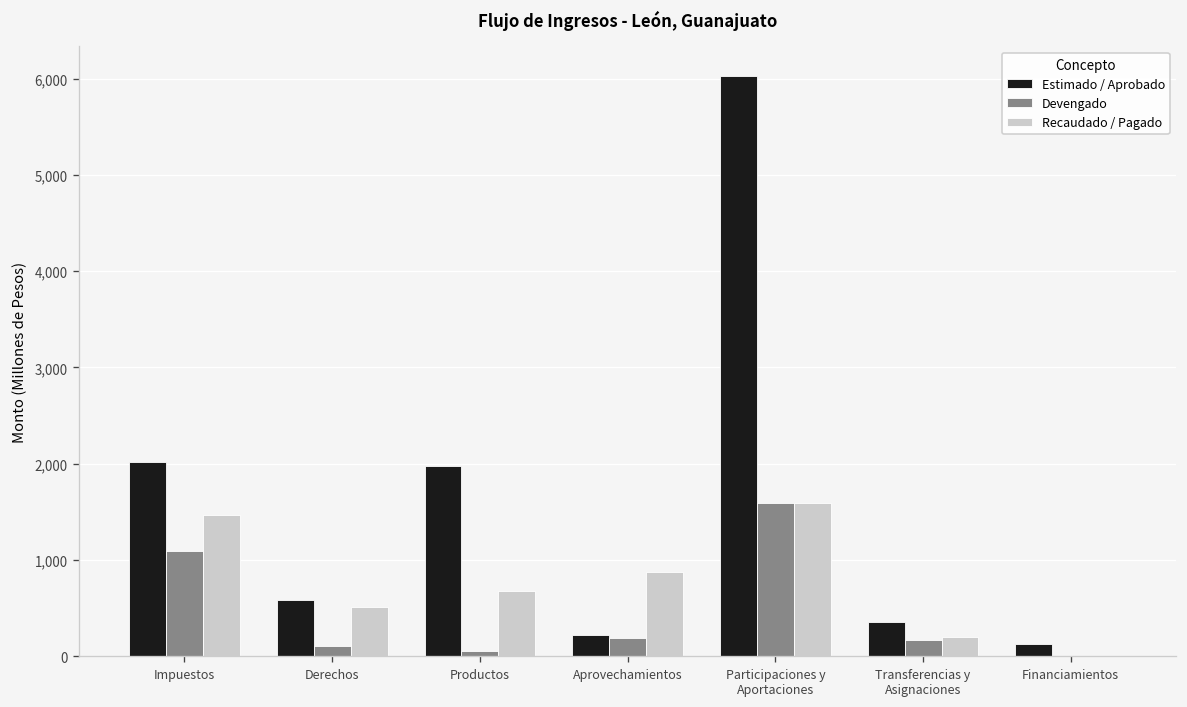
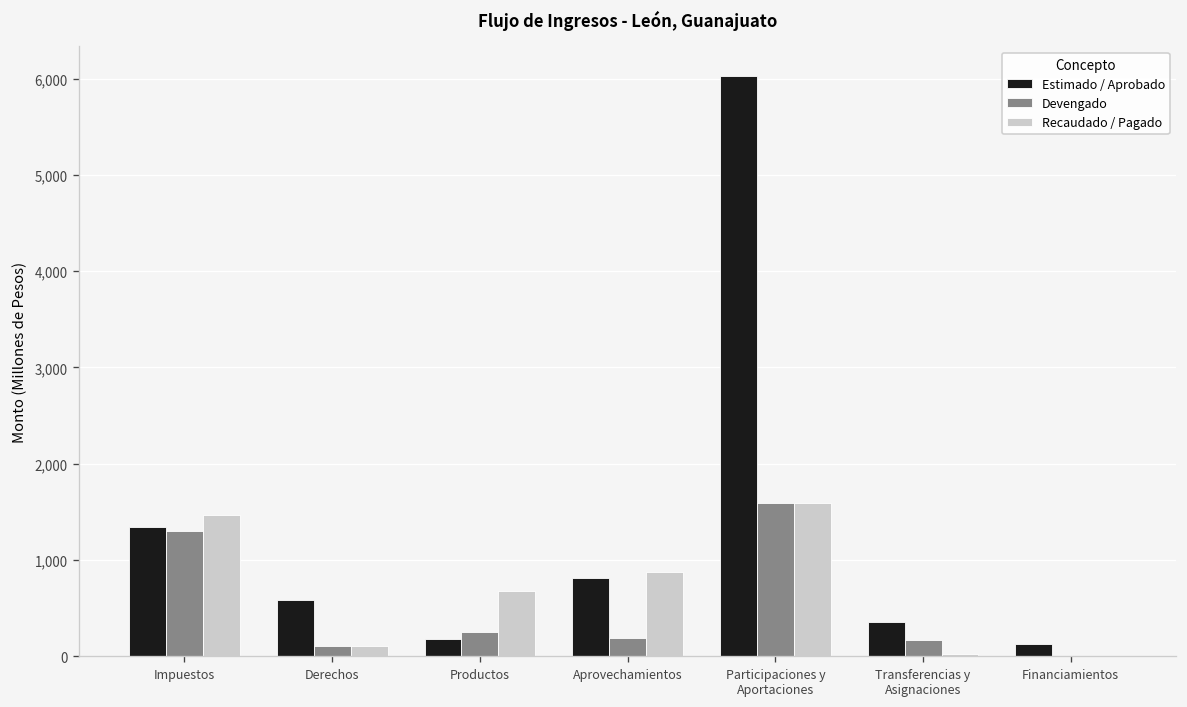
Estimado / Aprobado, Impuestos: 2,000 -> 1,300
Devengado, Impuestos: 1,100 -> 1,300
Recaudado / Pagado, Derechos: 500 -> 100
Estimado / Aprobado, Productos: 2,000 -> 200
Devengado, Productos: 100 -> 300
Estimado / Aprobado, Aprovechamientos: 200 -> 800
Recaudado / Pagado, Transferencias y Asignaciones: 200 -> 0
